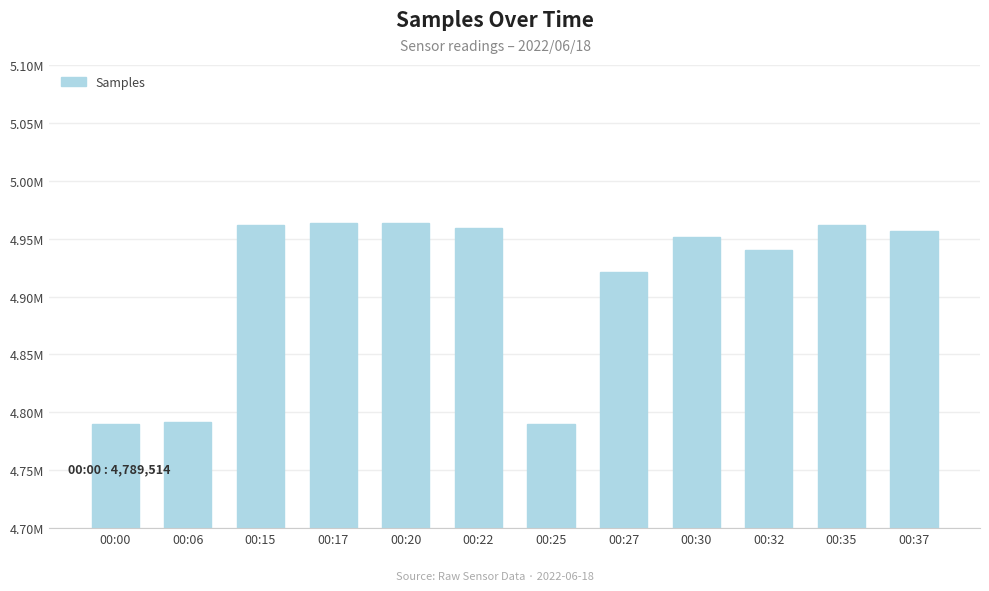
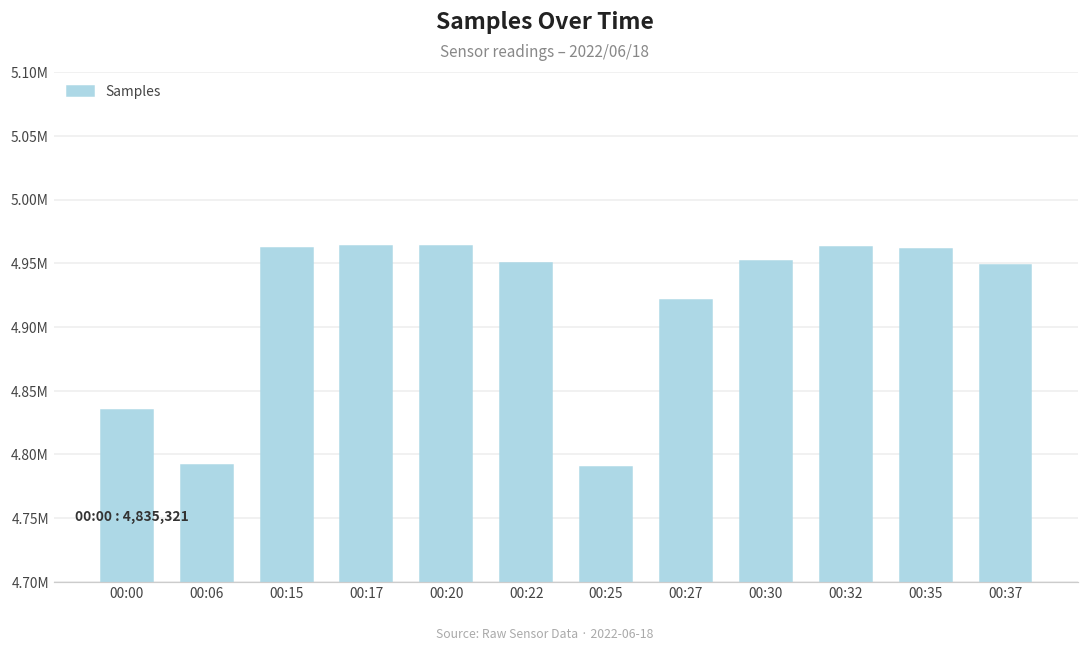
00:00: 4,789,514 -> 4,835,321
00:22: 4959000 -> 4951000
00:32: 4941000 -> 4963000
00:37: 4957000 -> 4949000
